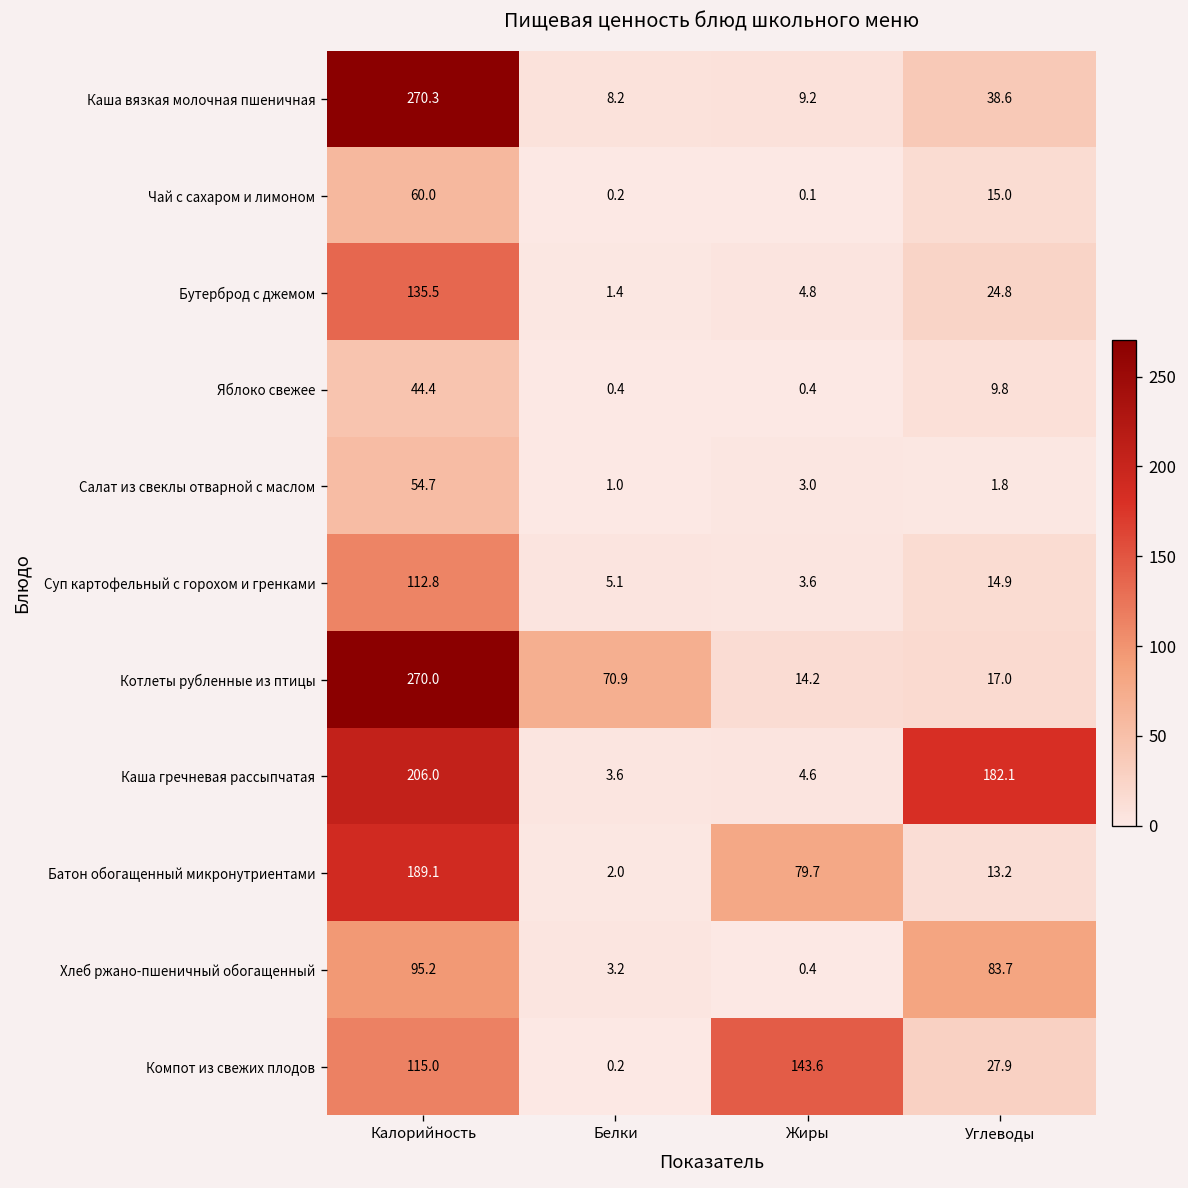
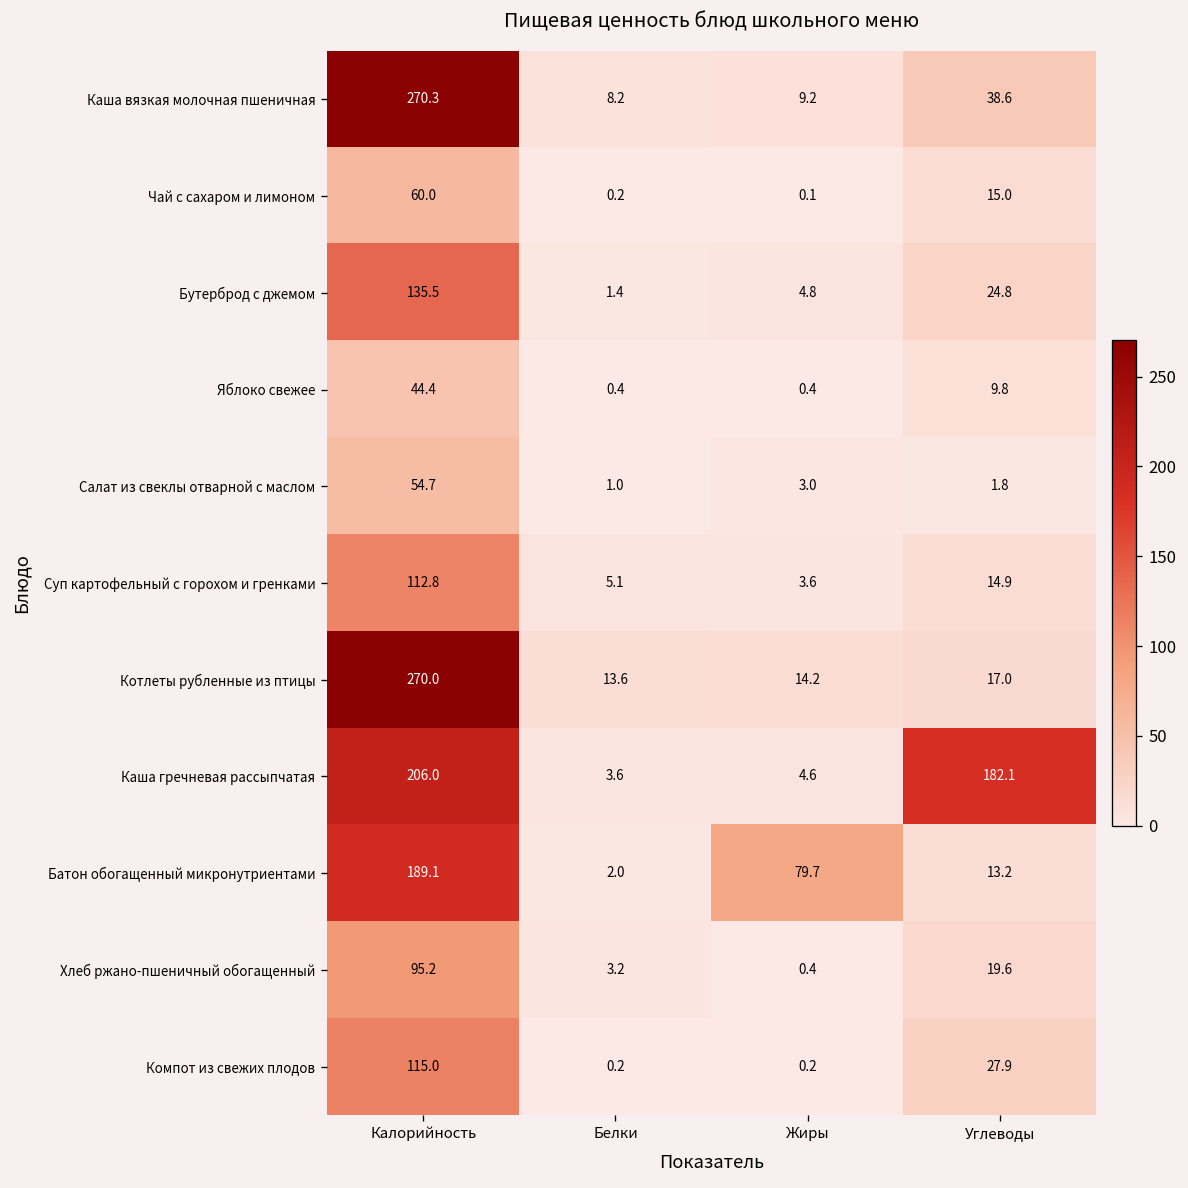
Котлеты рубленные из птицы, Белки: 70.9 -> 13.6
Хлеб ржано-пшеничный обогащенный, Углеводы: 83.7 -> 19.6
Компот из свежих плодов, Жиры: 143.6 -> 0.2
